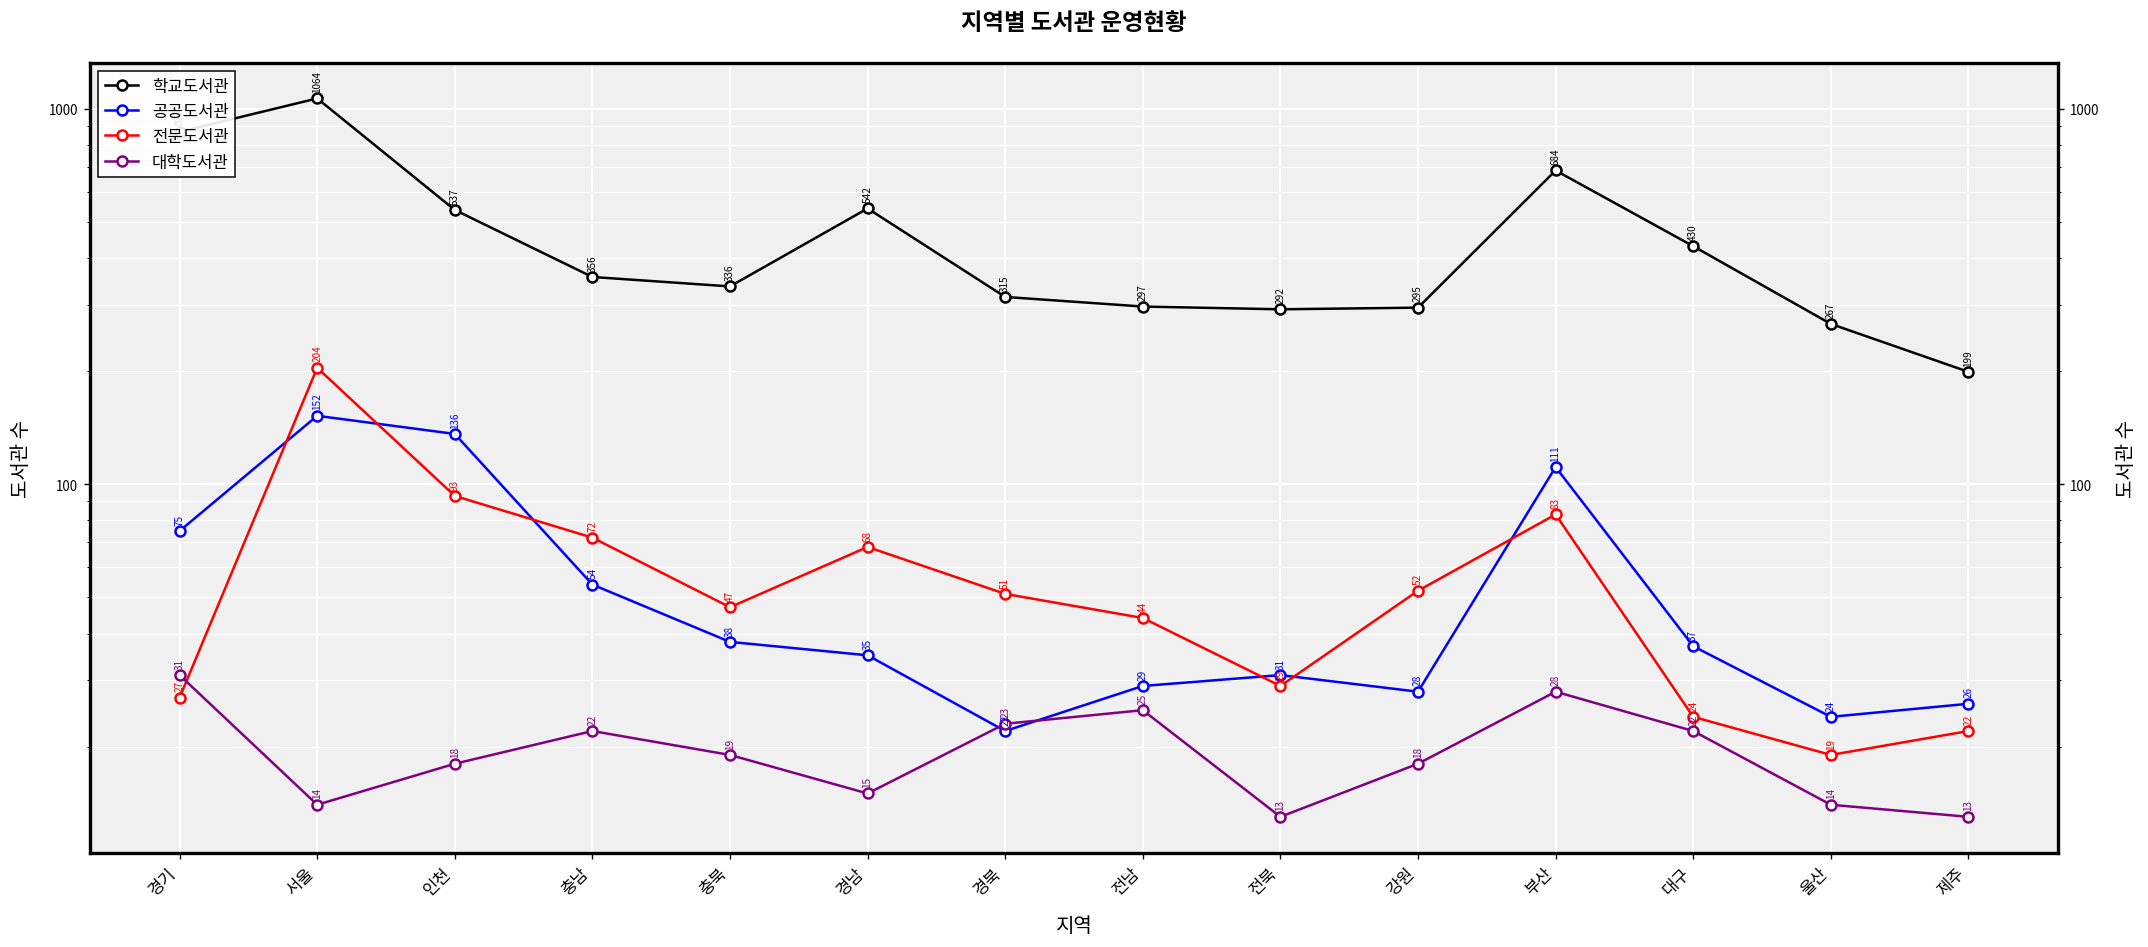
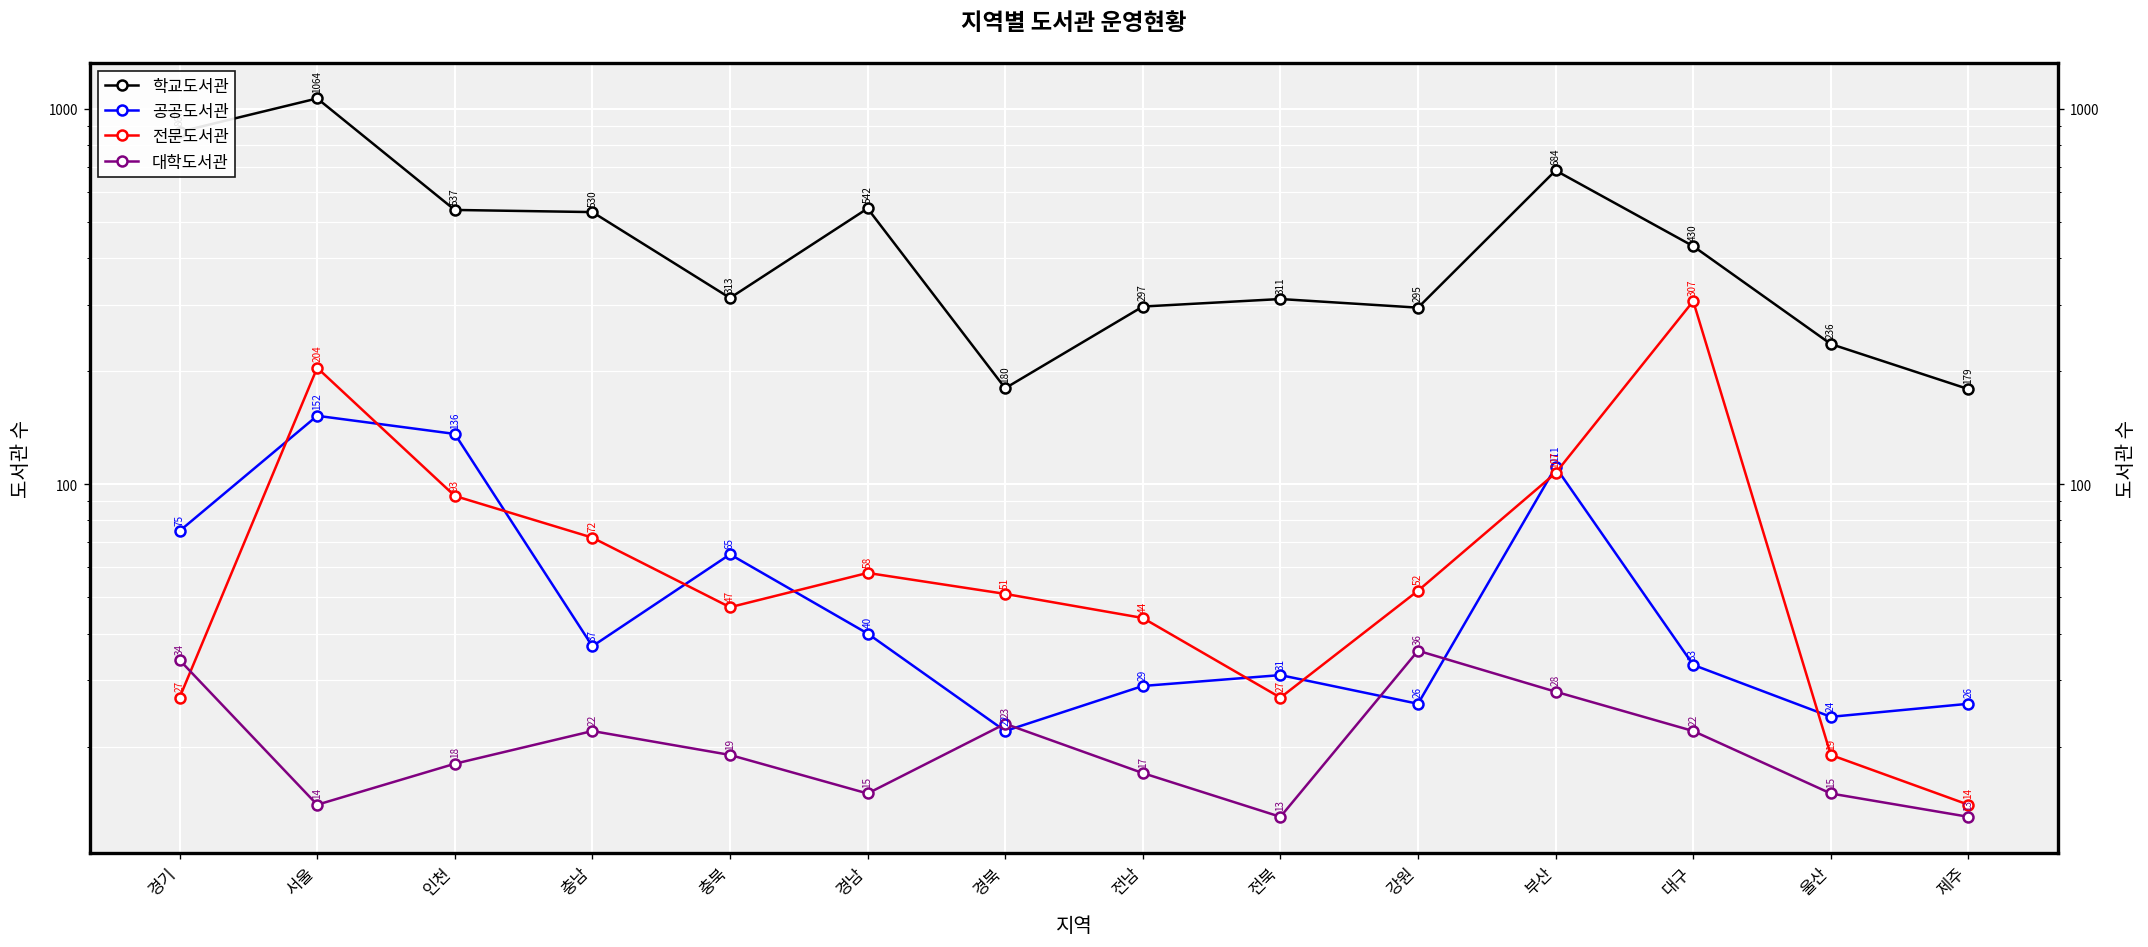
대학도서관, 경기: 31 -> 34
학교도서관, 충남: 356 -> 530
공공도서관, 충남: 54 -> 37
학교도서관, 충북: 336 -> 313
공공도서관, 충북: 38 -> 65
공공도서관, 경남: 35 -> 40
전문도서관, 경남: 68 -> 58
학교도서관, 경북: 315 -> 180
대학도서관, 전남: 25 -> 17
학교도서관, 전북: 292 -> 311
전문도서관, 전북: 29 -> 27
공공도서관, 강원: 28 -> 26
대학도서관, 강원: 18 -> 36
전문도서관, 부산: 83 -> 107
공공도서관, 대구: 37 -> 33
전문도서관, 대구: 24 -> 307
학교도서관, 울산: 267 -> 236
대학도서관, 울산: 14 -> 15
학교도서관, 제주: 199 -> 179
전문도서관, 제주: 22 -> 14
